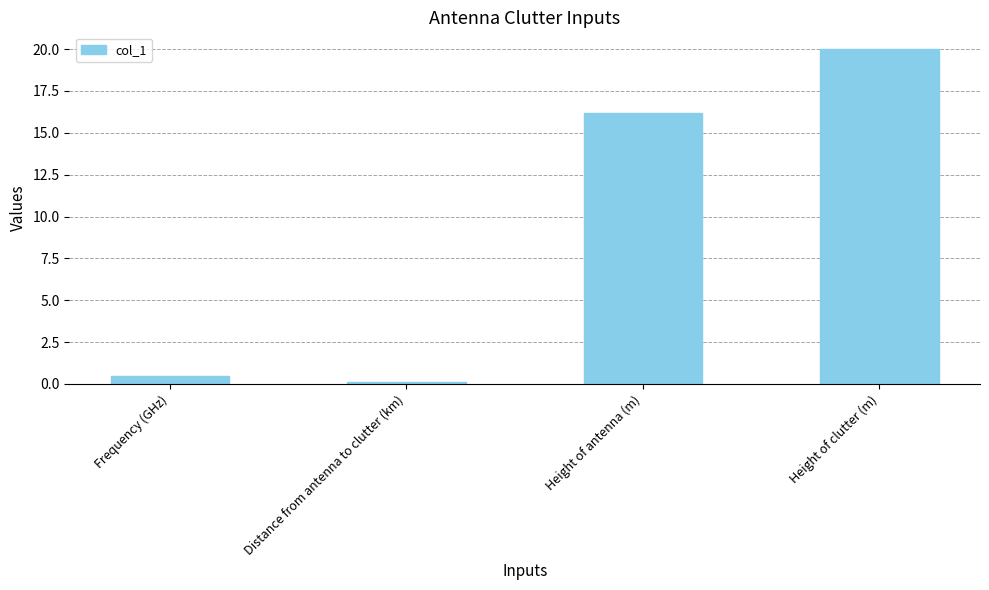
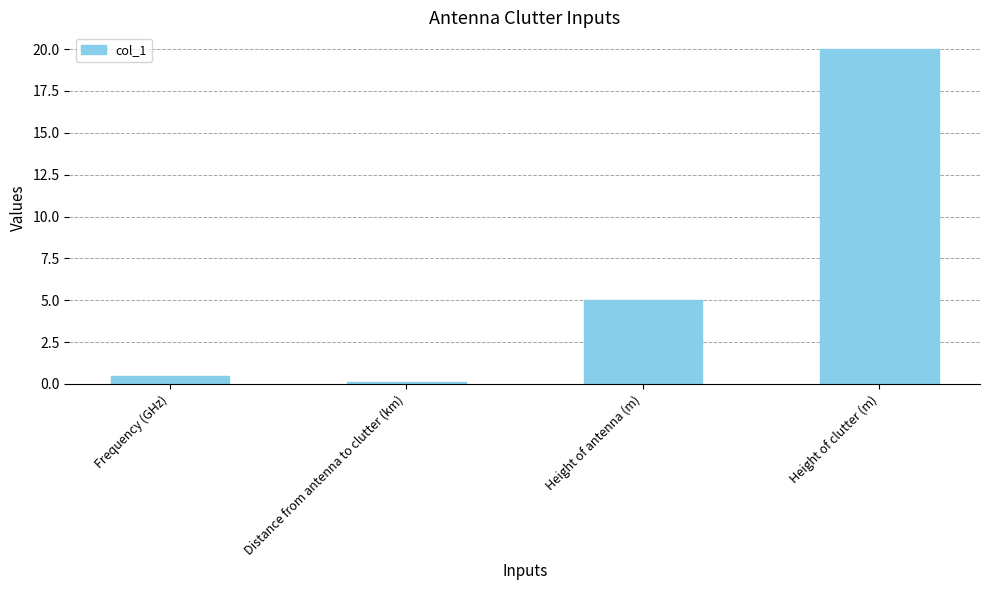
Height of antenna (m): 16.2 -> 5.0
